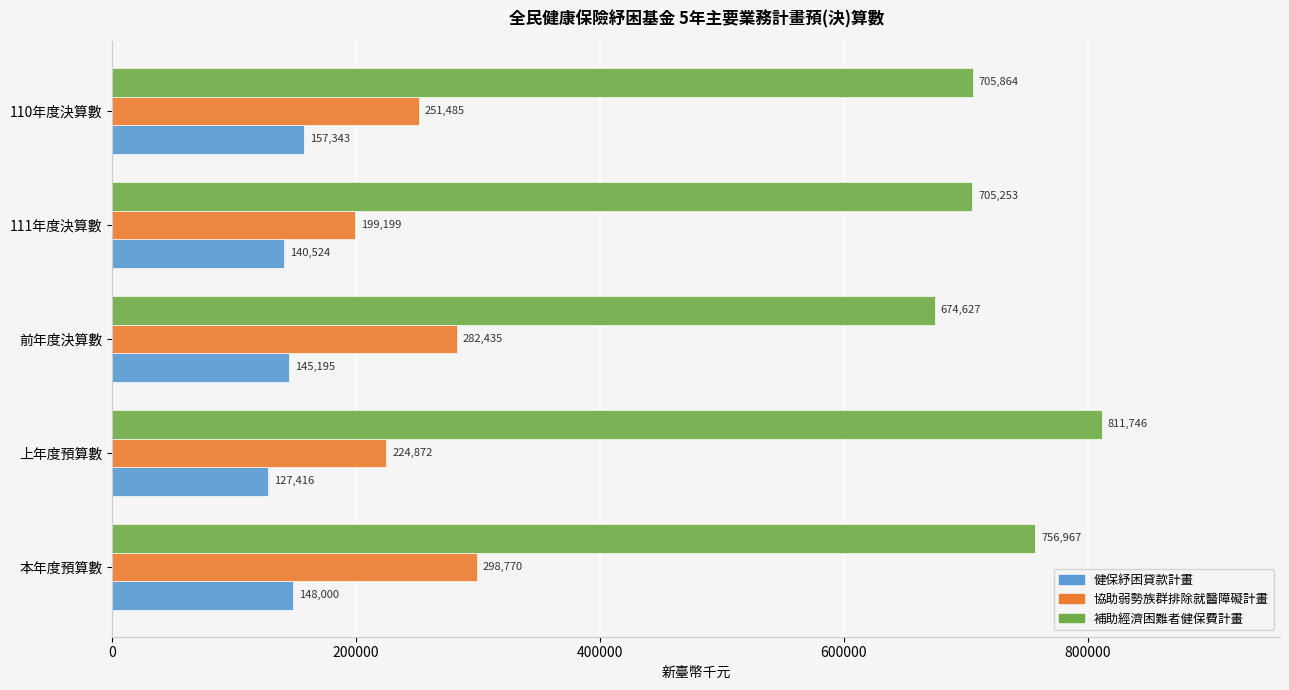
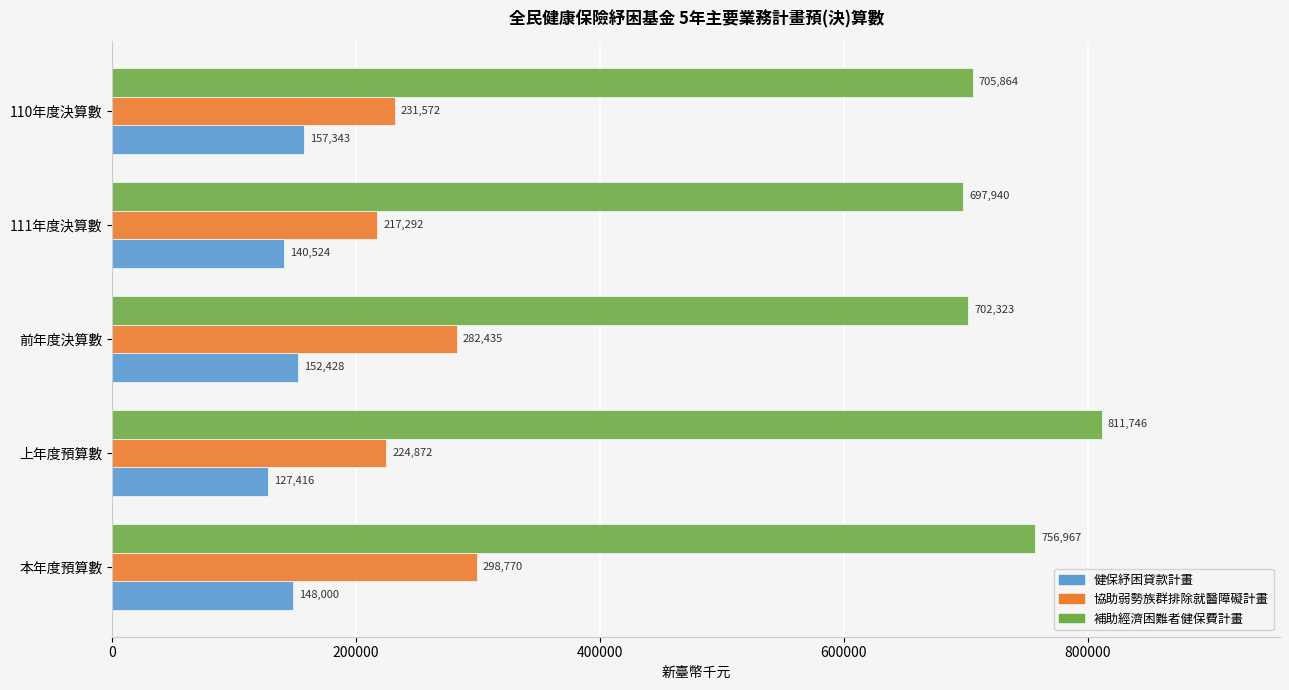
協助弱勢族群排除就醫障礙計畫, 110年度決算數: 251,485 -> 231,572
補助經濟困難者健保費計畫, 111年度決算數: 705,253 -> 697,940
協助弱勢族群排除就醫障礙計畫, 111年度決算數: 199,199 -> 217,292
補助經濟困難者健保費計畫, 前年度決算數: 674,627 -> 702,323
健保紓困貸款計畫, 前年度決算數: 145,195 -> 152,428
